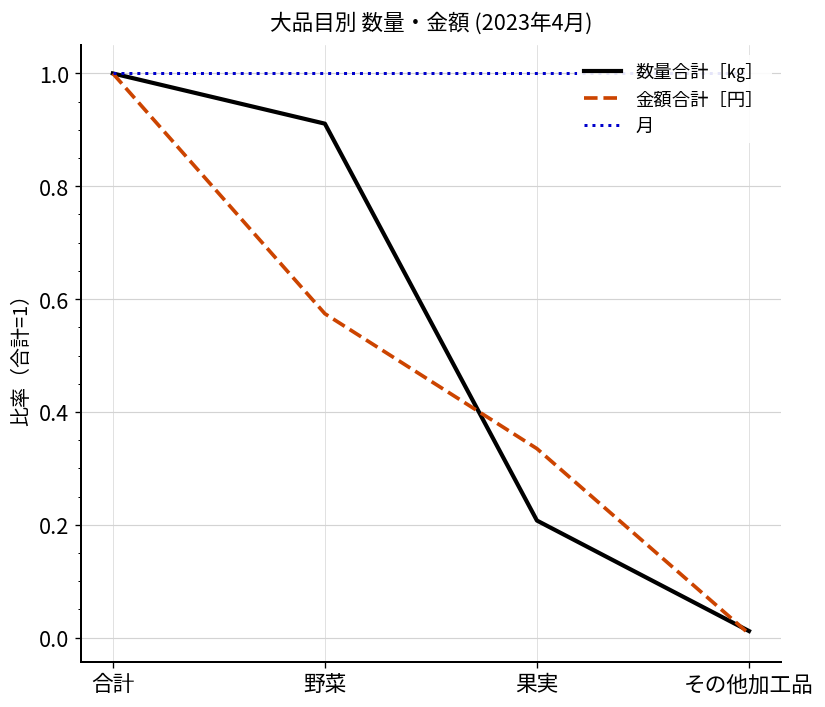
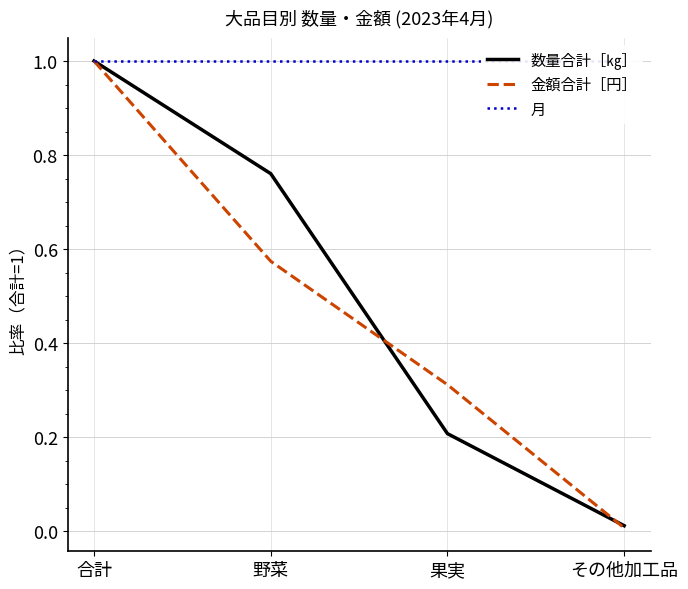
数量合計［㎏］, 野菜: 0.91 -> 0.76
金額合計［円］, 果実: 0.33 -> 0.31
